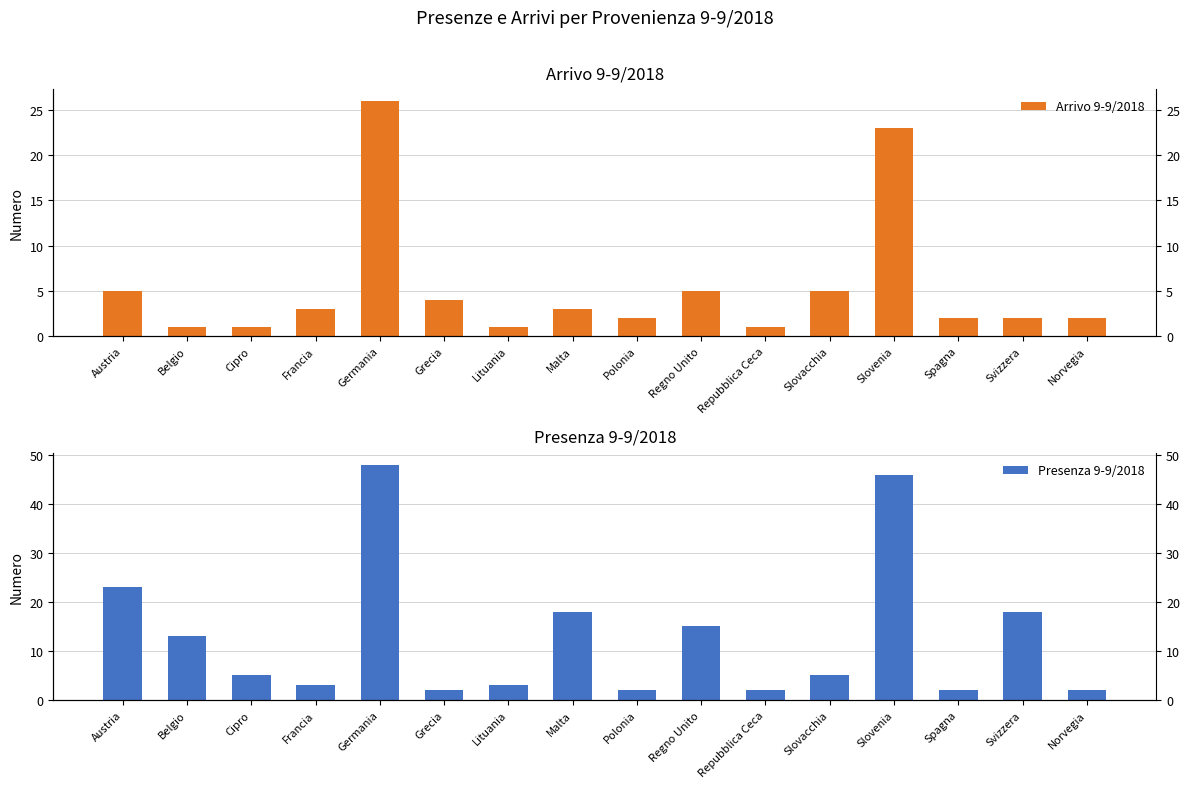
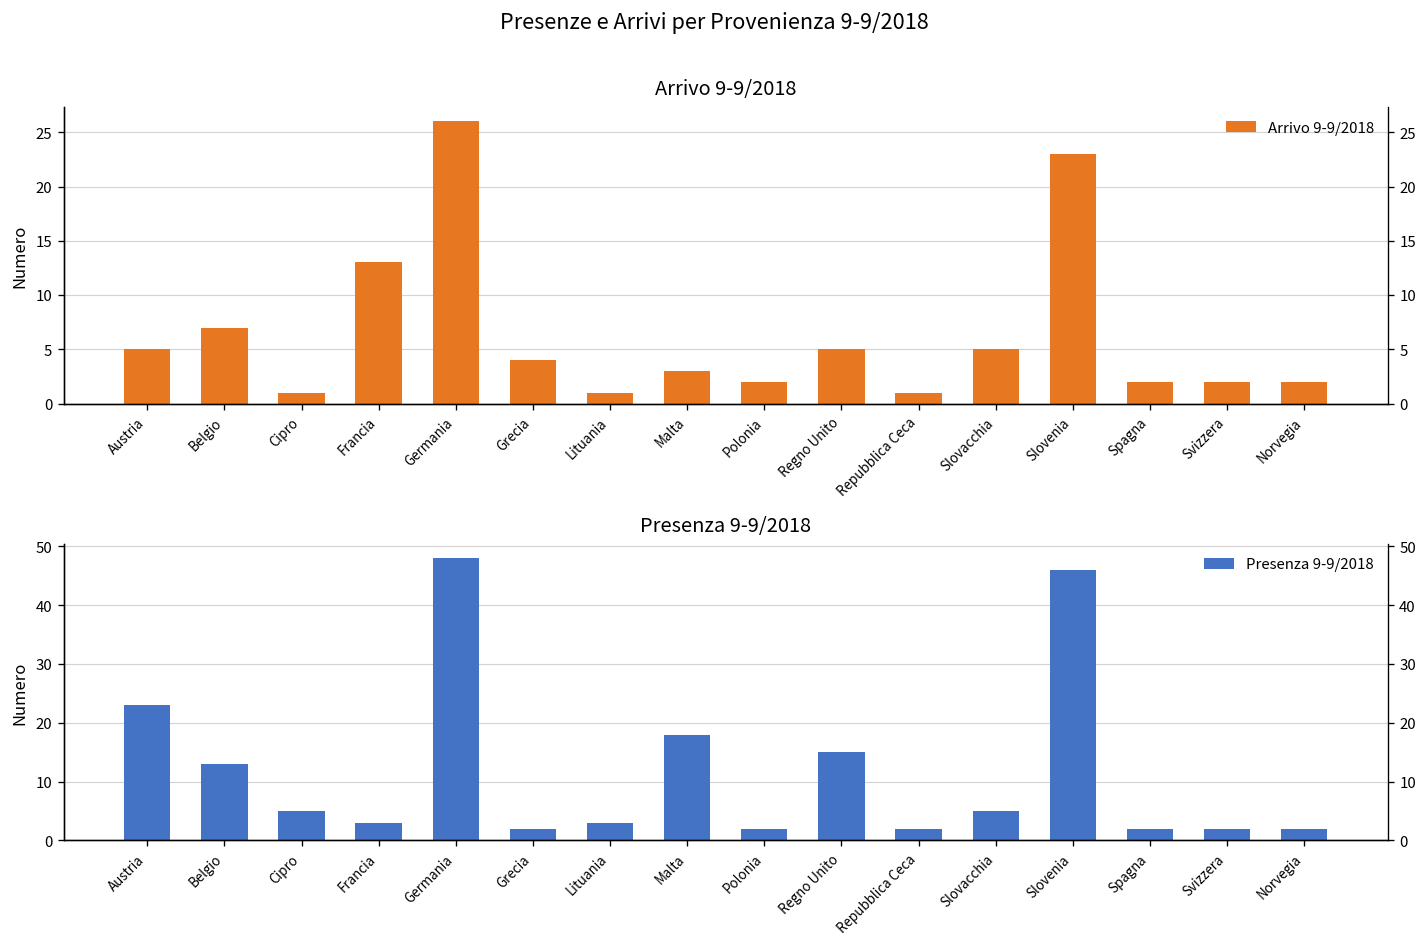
Arrivo 9-9/2018, Belgio: 1 -> 7
Arrivo 9-9/2018, Francia: 3 -> 13
Presenza 9-9/2018, Svizzera: 18 -> 2
